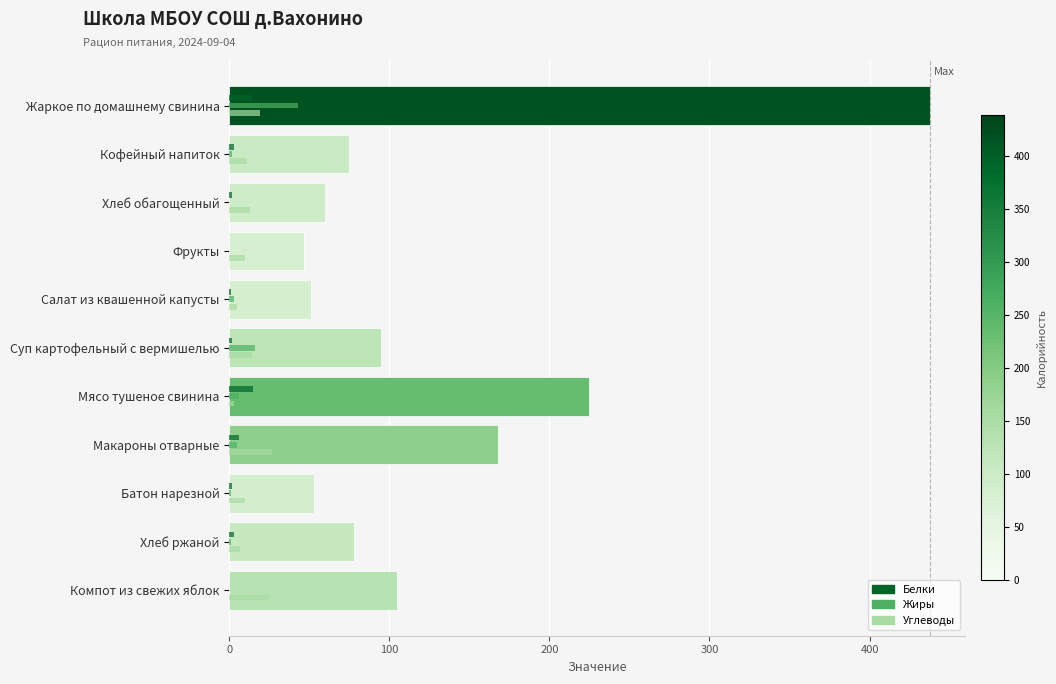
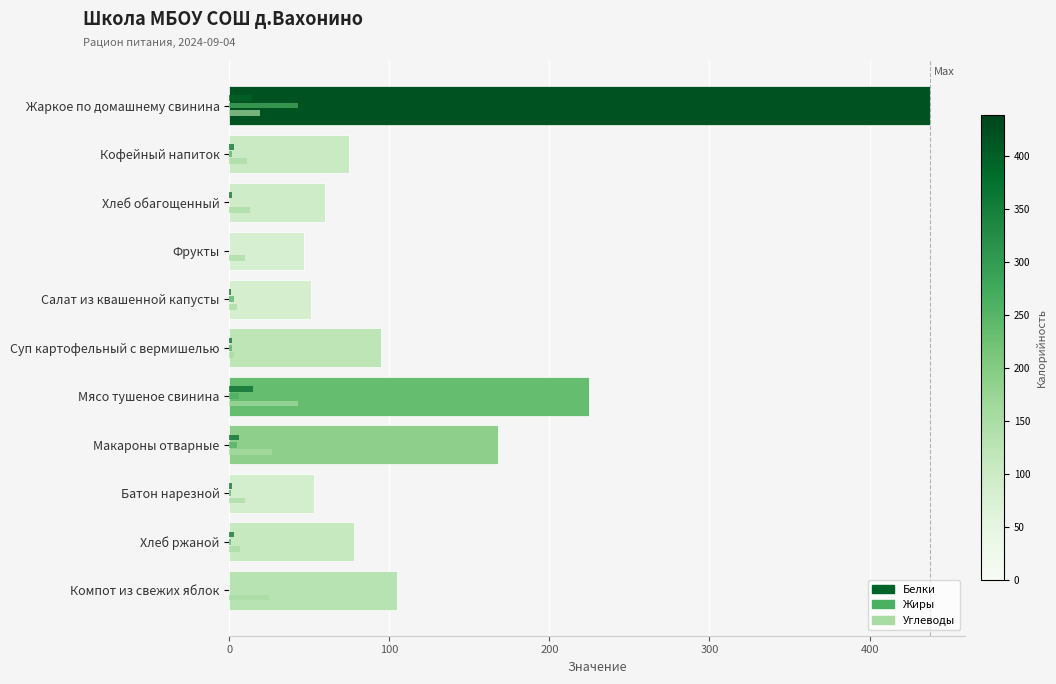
Жиры, Суп картофельный с вермишелью: 16 -> 2
Углеводы, Суп картофельный с вермишелью: 14 -> 3
Углеводы, Мясо тушеное свинина: 3 -> 43
